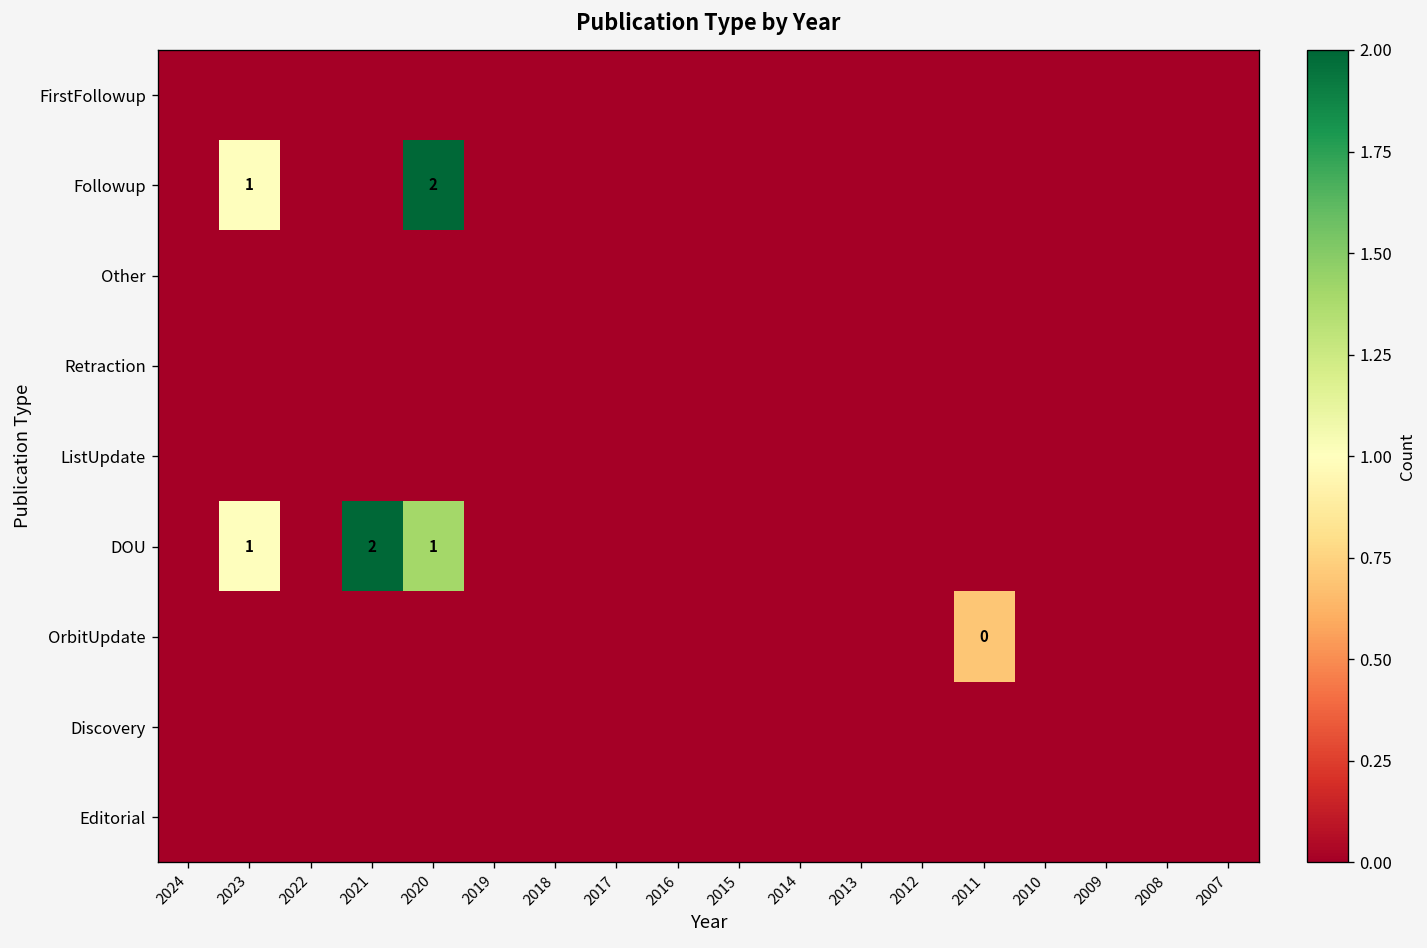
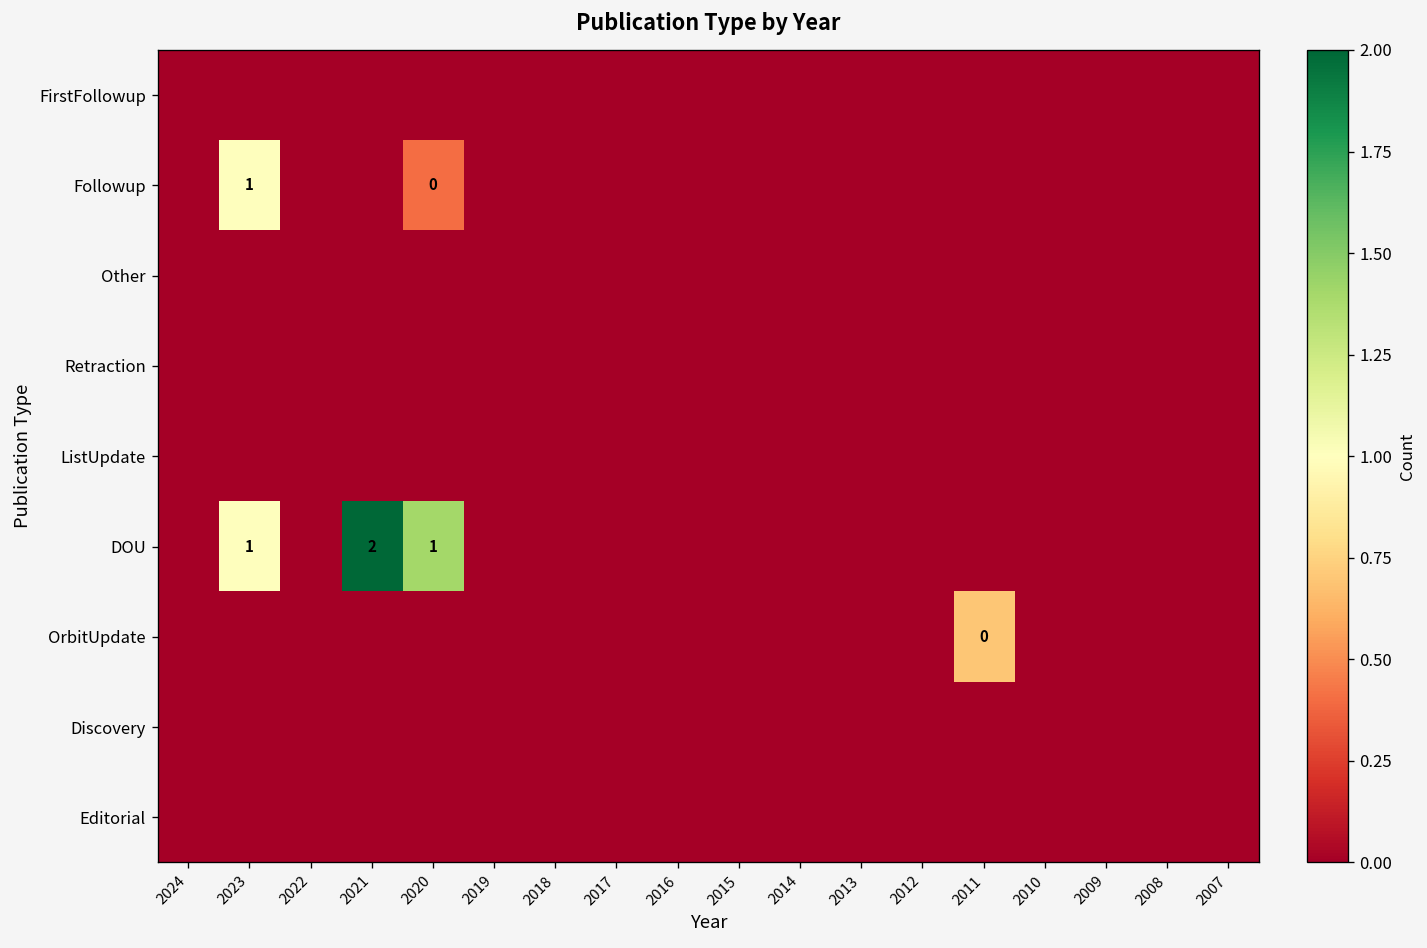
Followup, 2020: 2 -> 0
